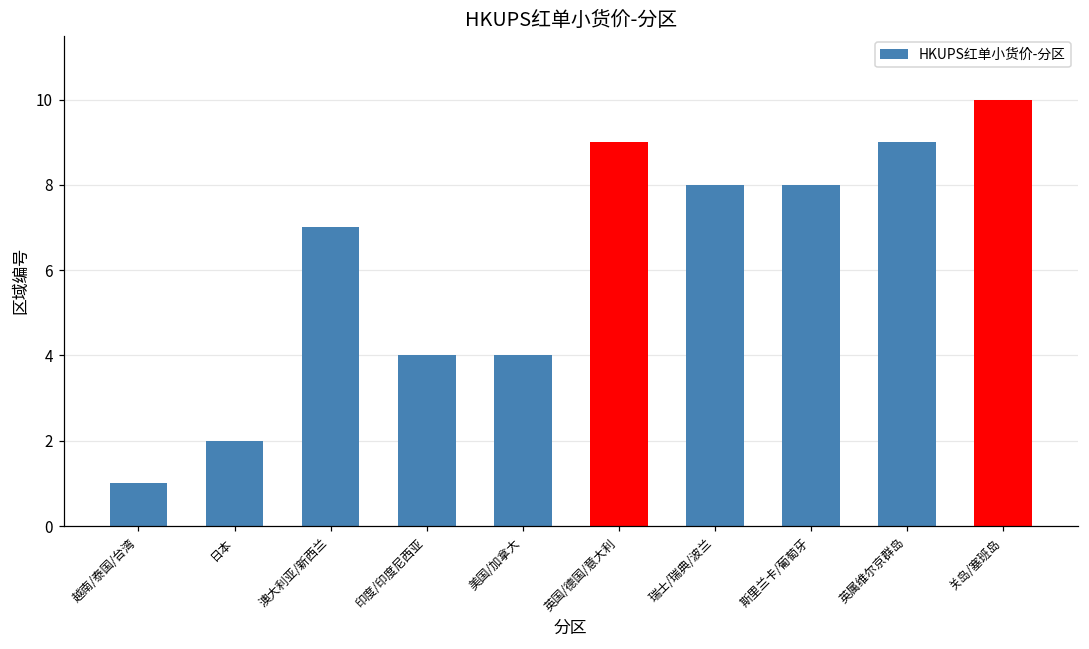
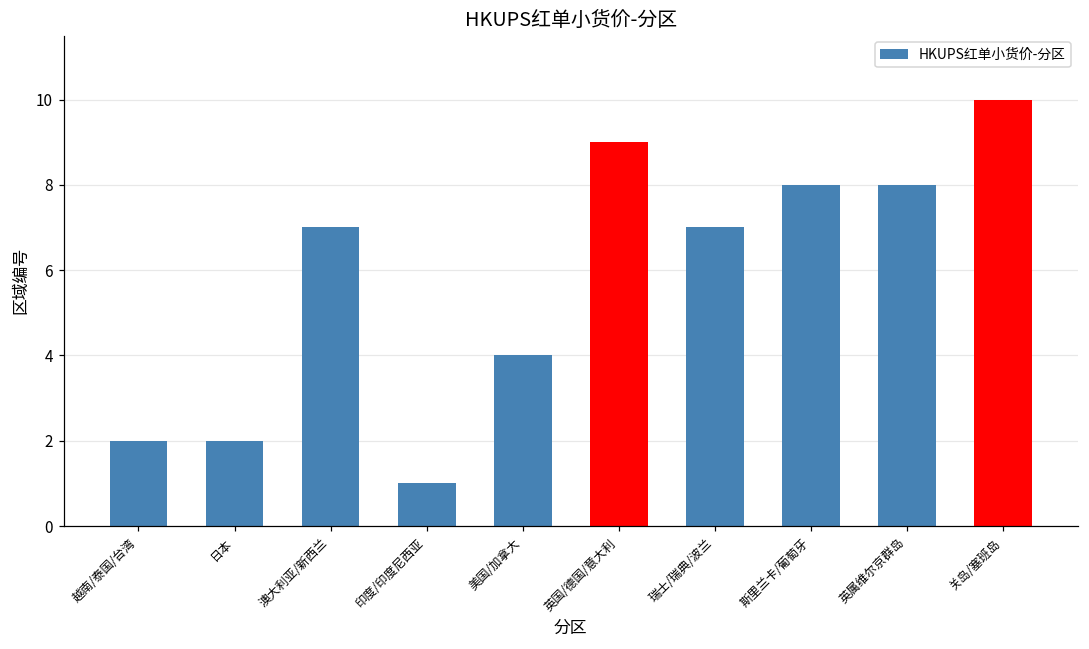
越南/泰国/台湾: 1 -> 2
印度/印度尼西亚: 4 -> 1
瑞士/瑞典/波兰: 8 -> 7
英属维尔京群岛: 9 -> 8
